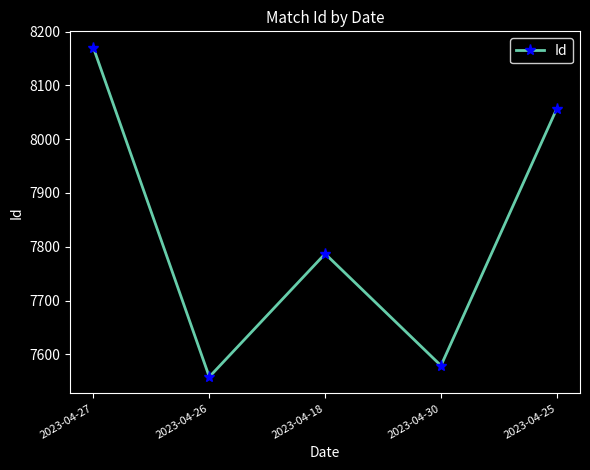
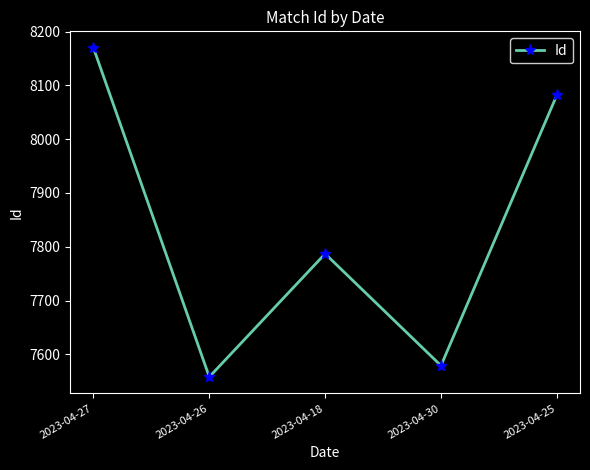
2023-04-25: 8060 -> 8080
